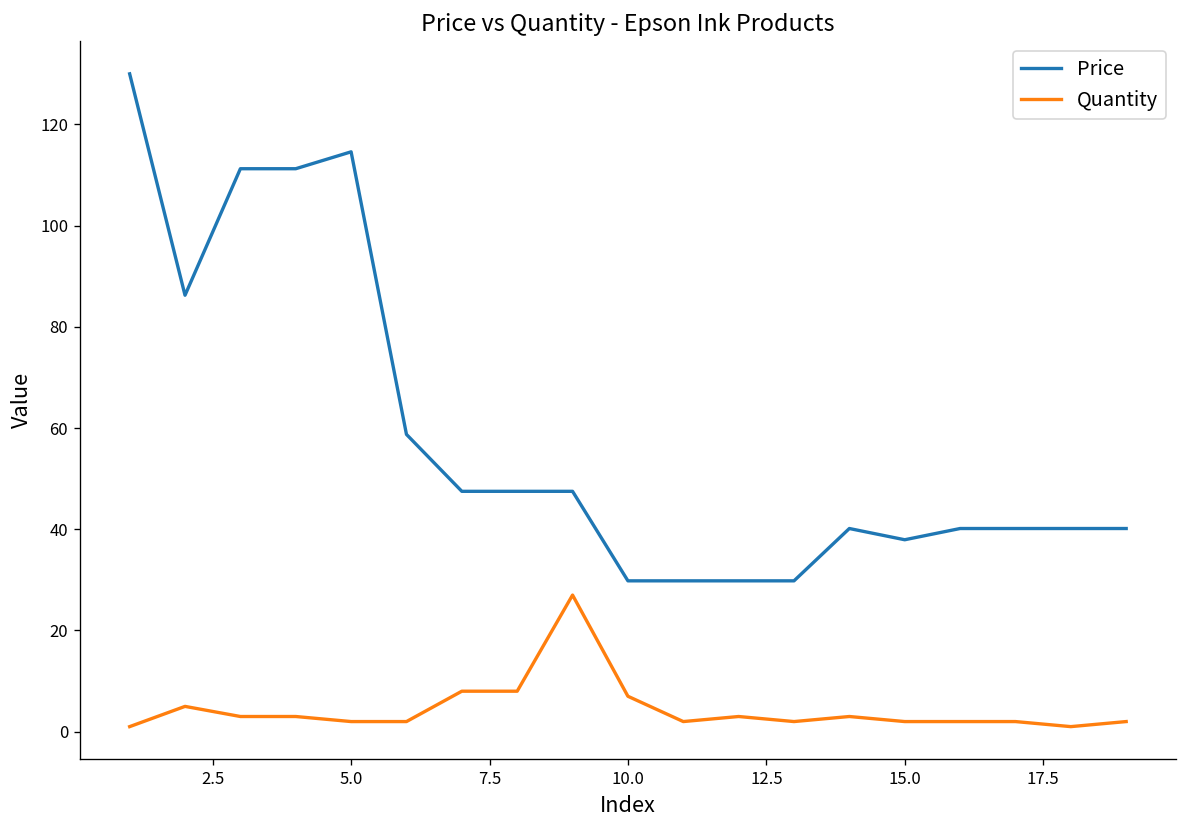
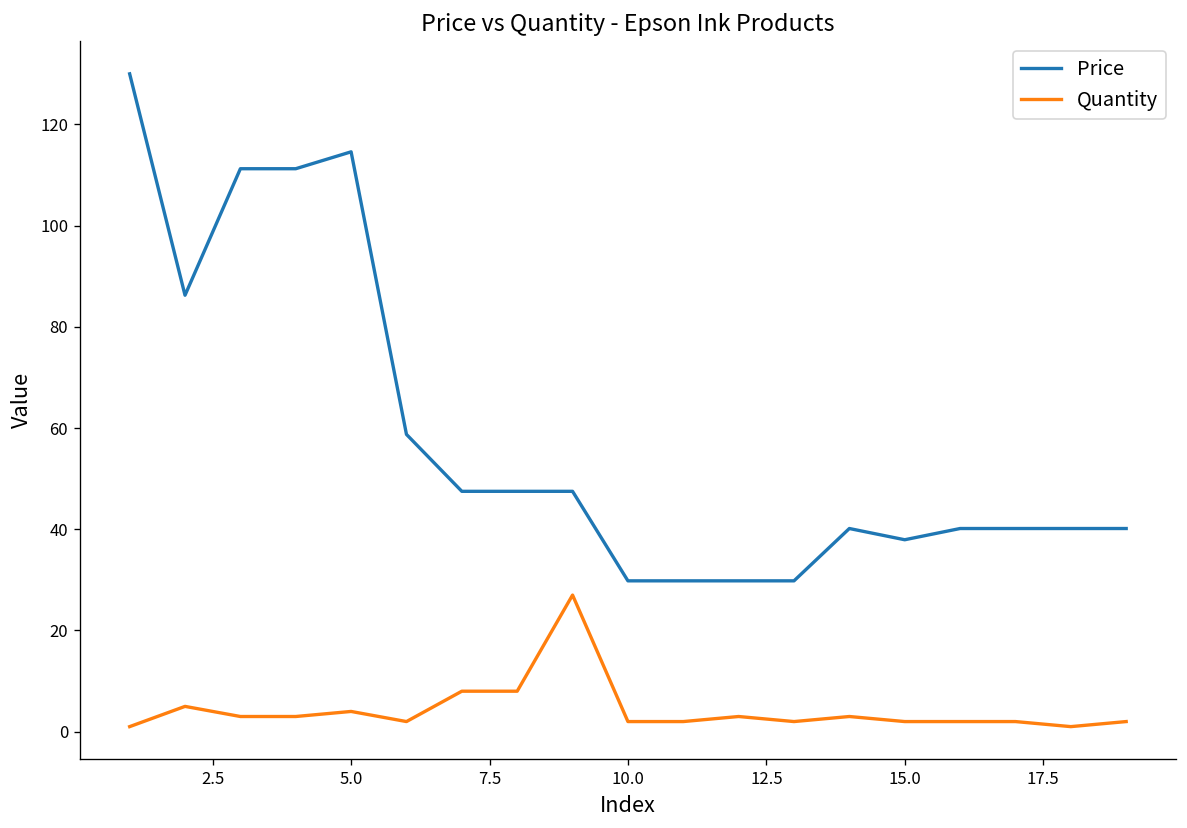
Quantity, 5.0: 2 -> 4
Quantity, 10.0: 7 -> 2
